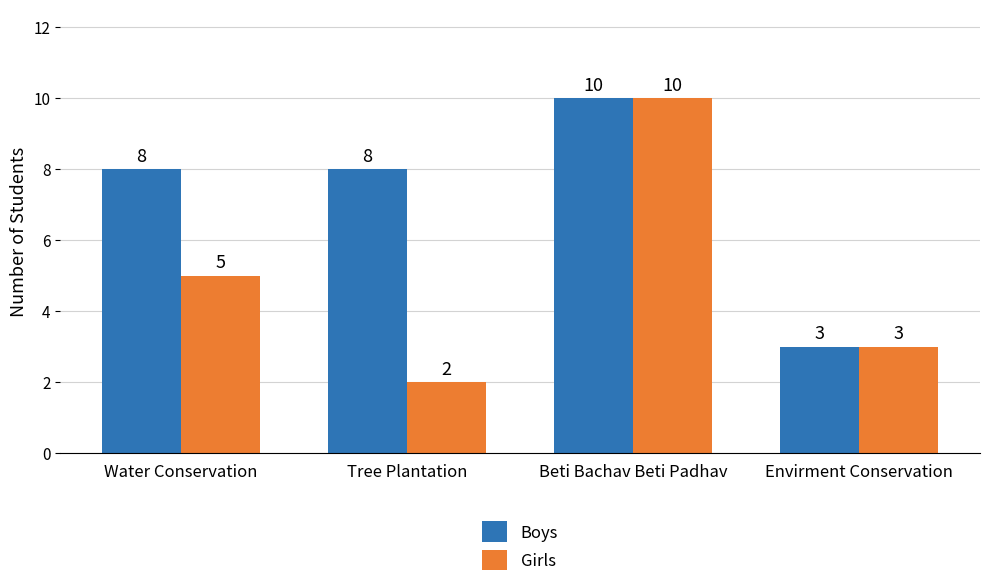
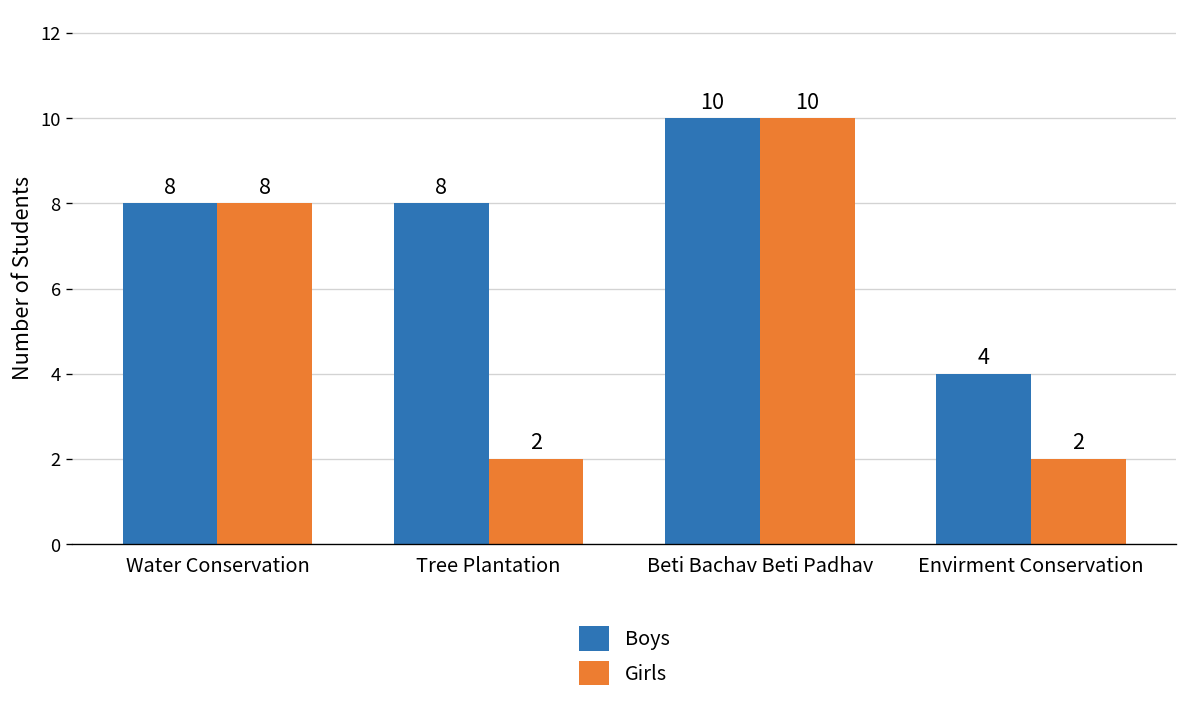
Girls, Water Conservation: 5 -> 8
Boys, Envirment Conservation: 3 -> 4
Girls, Envirment Conservation: 3 -> 2
